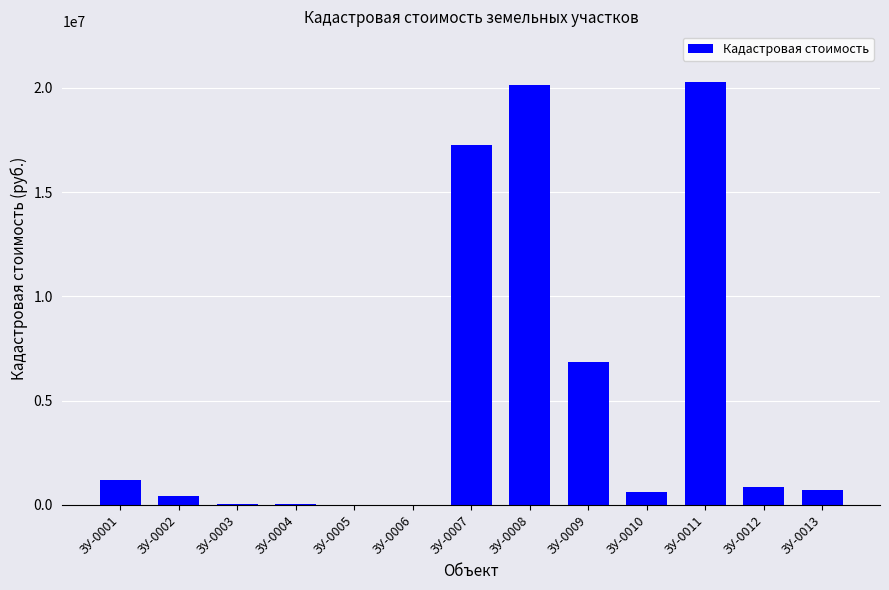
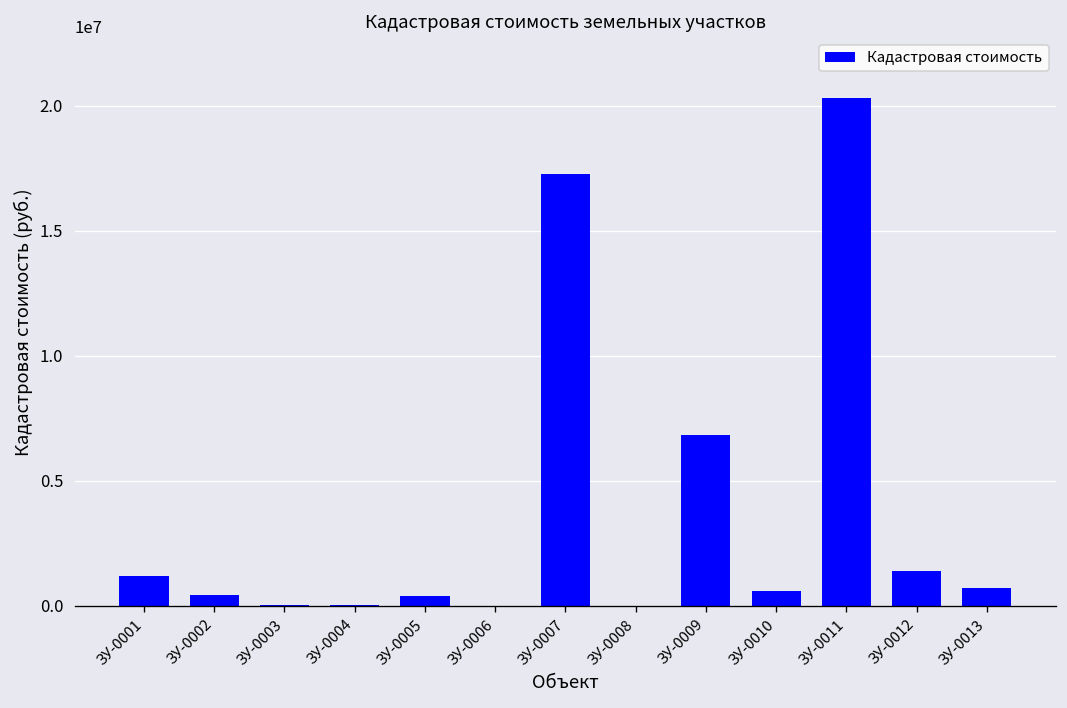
ЗУ-0005: 0 -> 400000
ЗУ-0008: 20100000 -> 0
ЗУ-0012: 900000 -> 1400000
